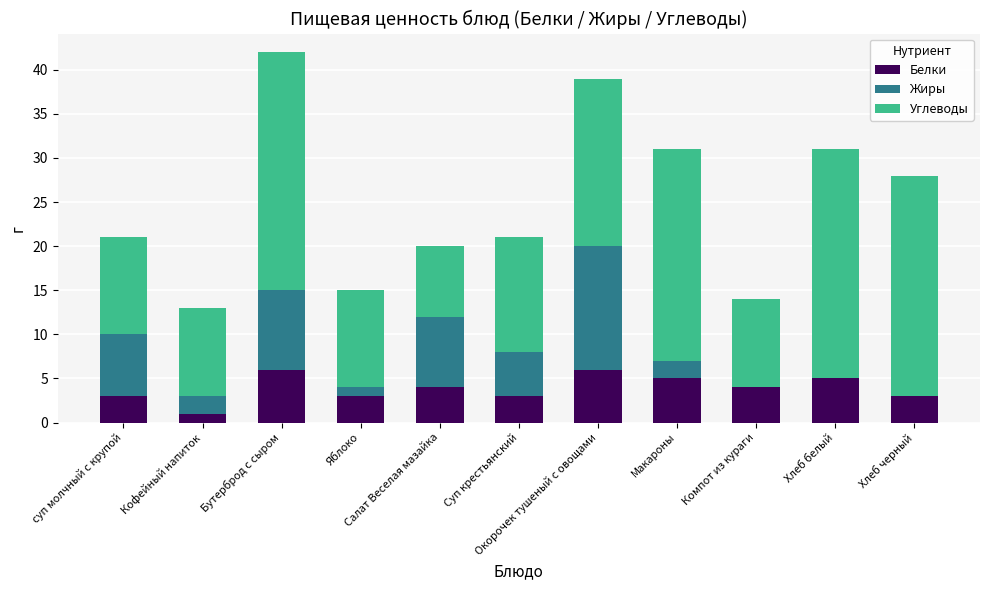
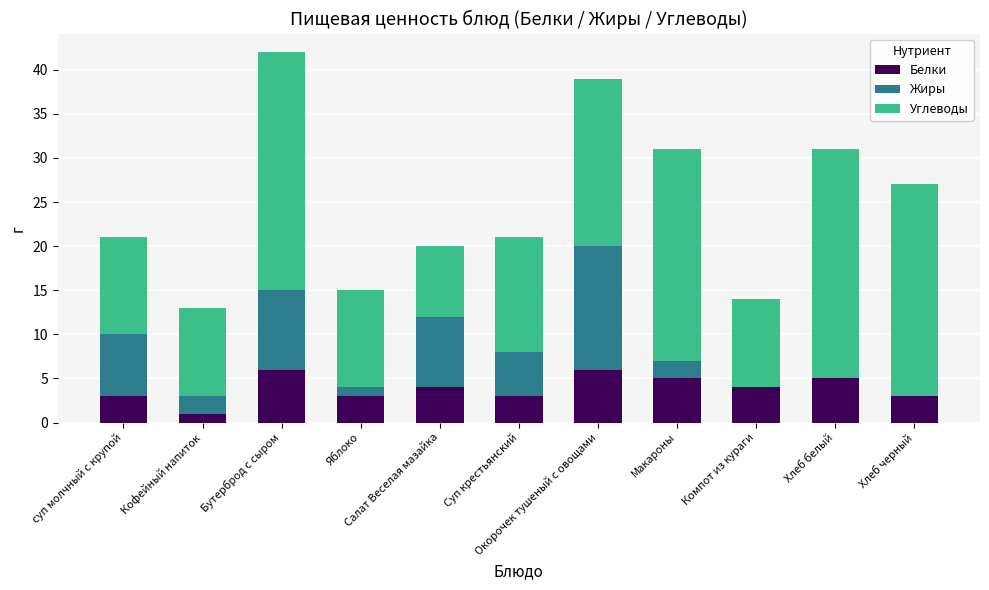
Углеводы, Хлеб черный: 25 -> 24
